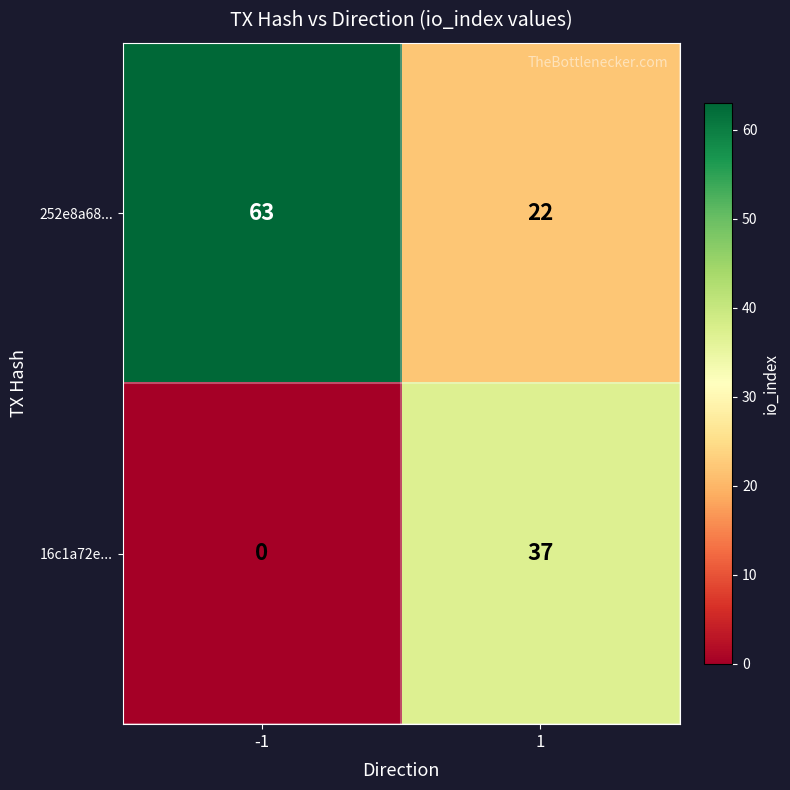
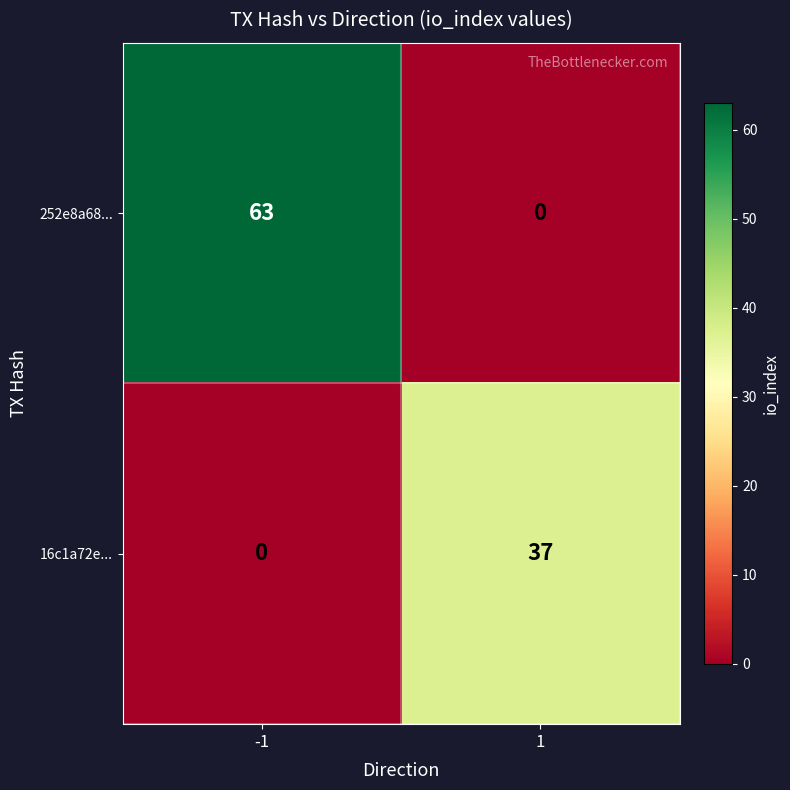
252e8a68..., 1: 22 -> 0
